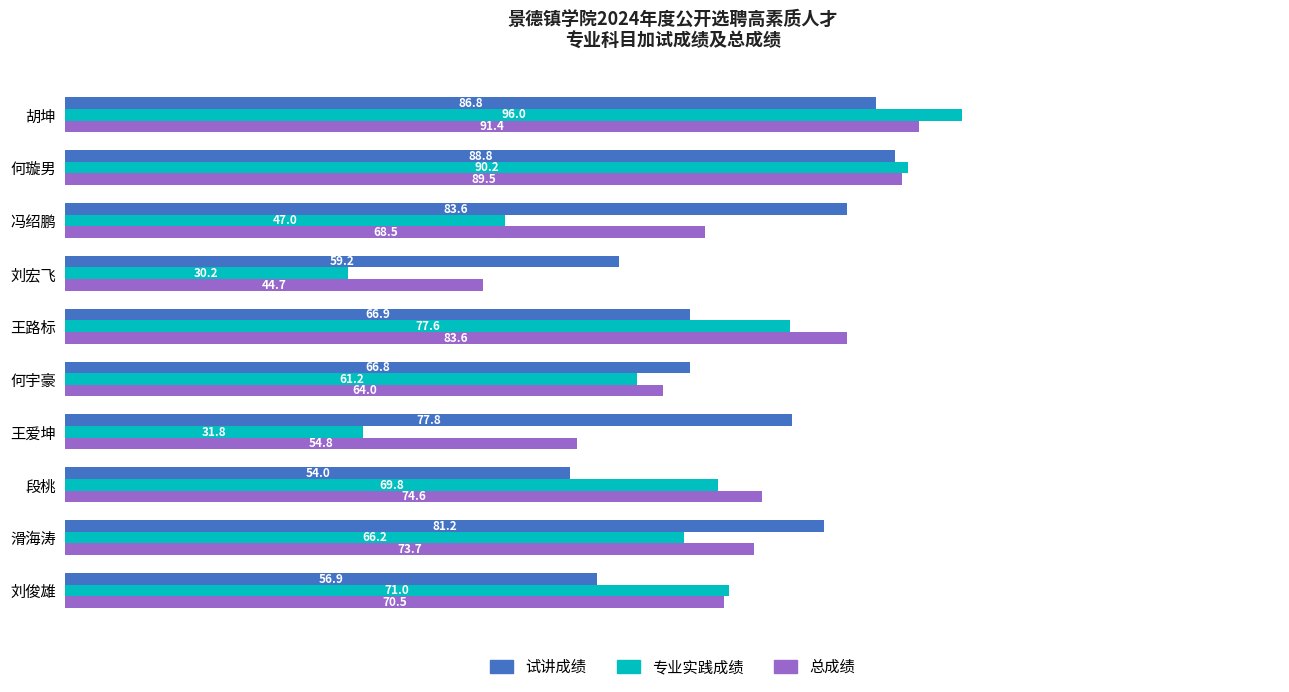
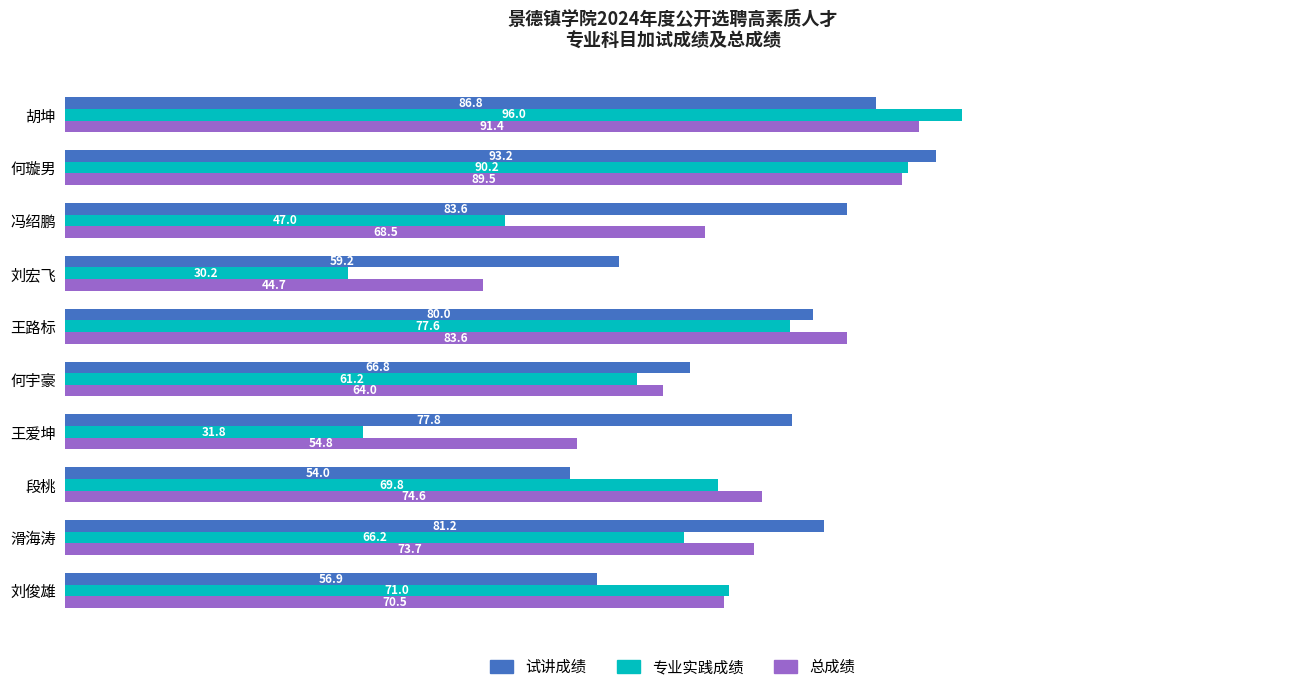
试讲成绩, 何璇男: 88.8 -> 93.2
试讲成绩, 王路标: 66.9 -> 80.0
